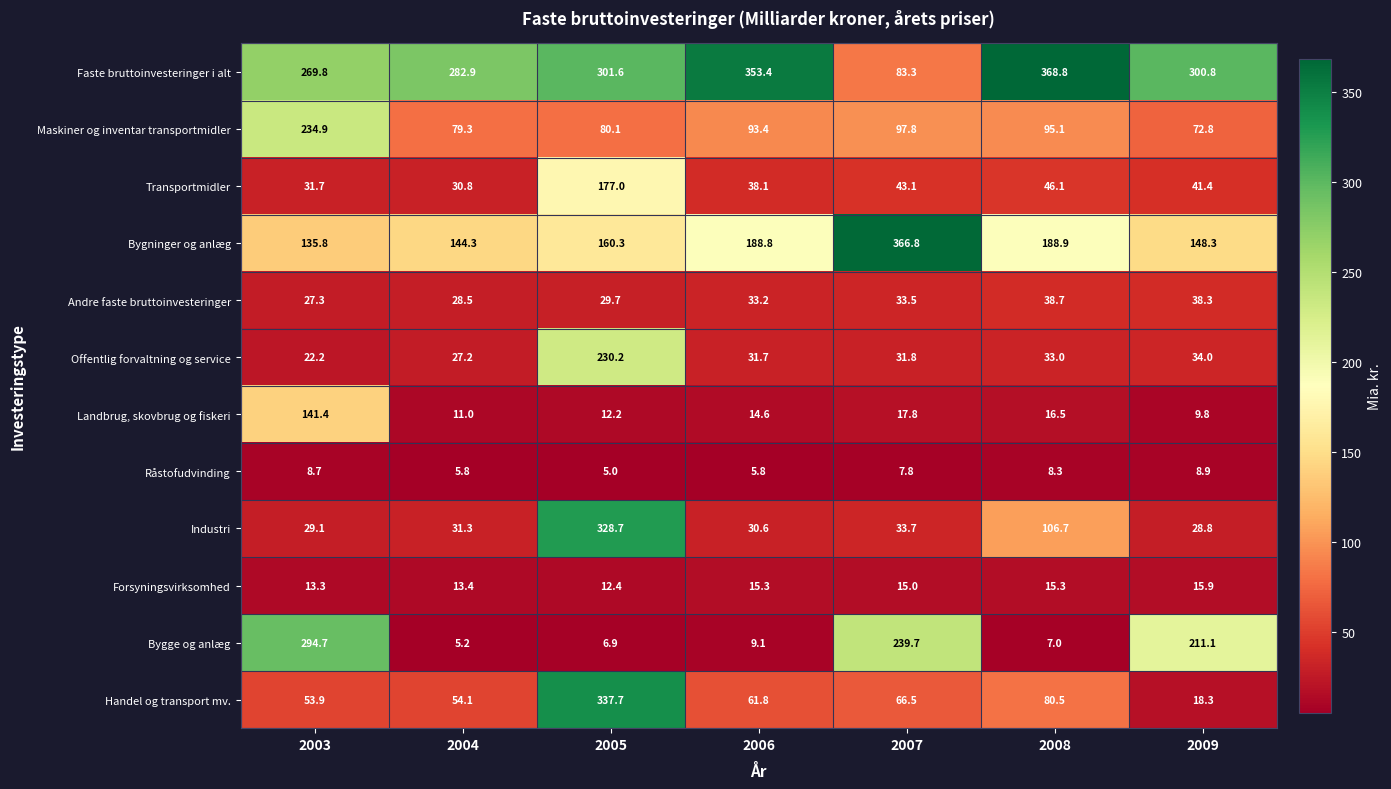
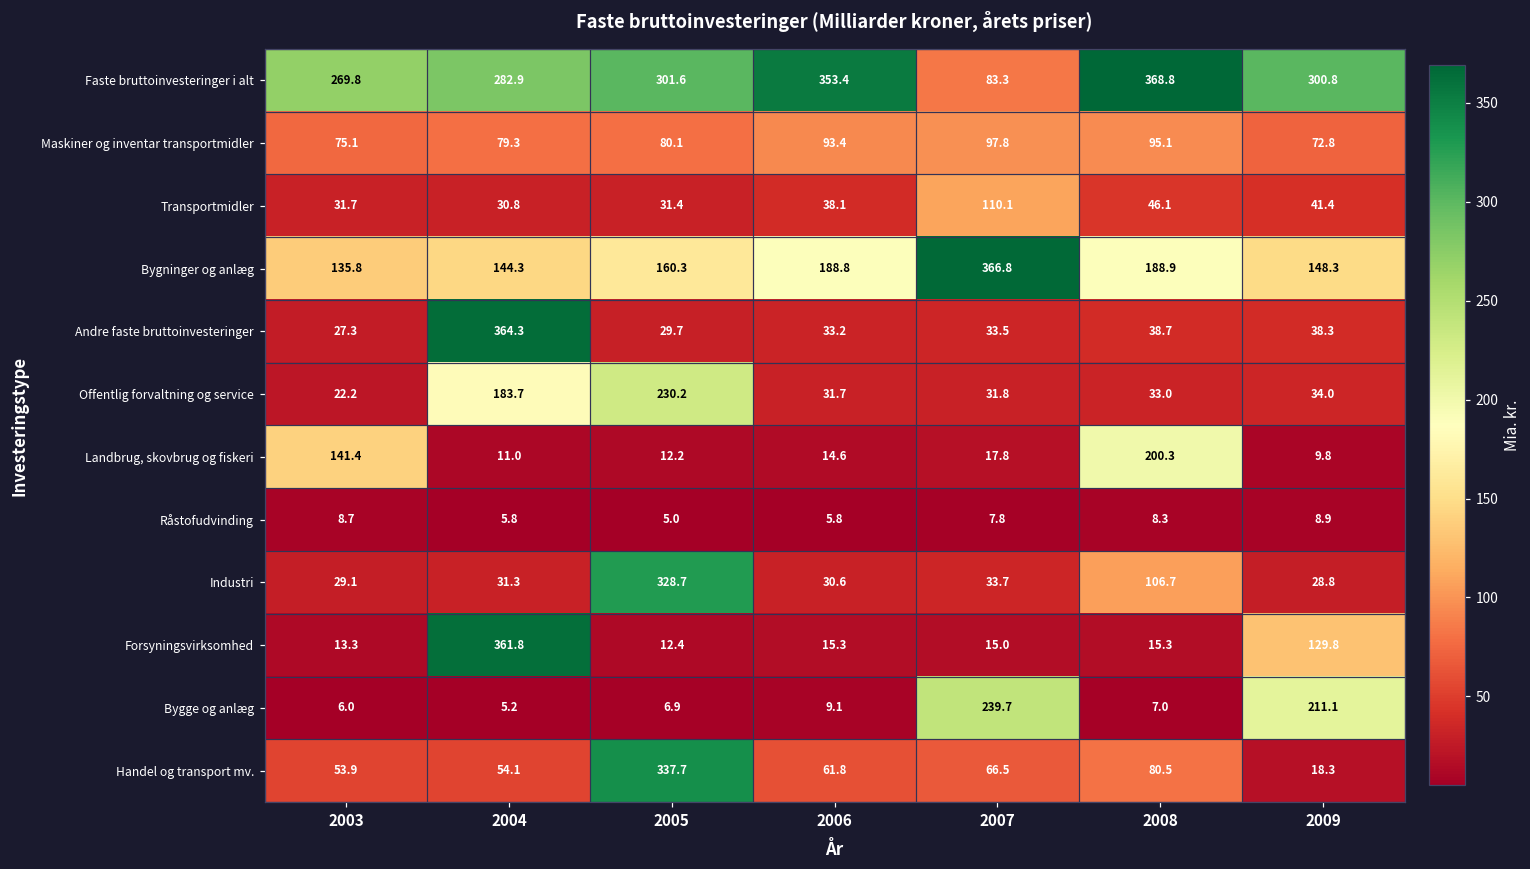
Maskiner og inventar transportmidler, 2003: 234.9 -> 75.1
Transportmidler, 2005: 177.0 -> 31.4
Transportmidler, 2007: 43.1 -> 110.1
Andre faste bruttoinvesteringer, 2004: 28.5 -> 364.3
Offentlig forvaltning og service, 2004: 27.2 -> 183.7
Landbrug, skovbrug og fiskeri, 2008: 16.5 -> 200.3
Forsyningsvirksomhed, 2004: 13.4 -> 361.8
Forsyningsvirksomhed, 2009: 15.9 -> 129.8
Bygge og anlæg, 2003: 294.7 -> 6.0
